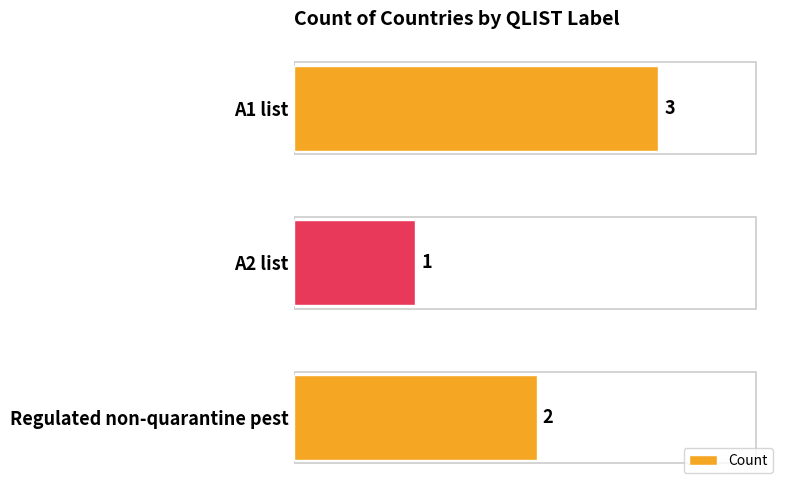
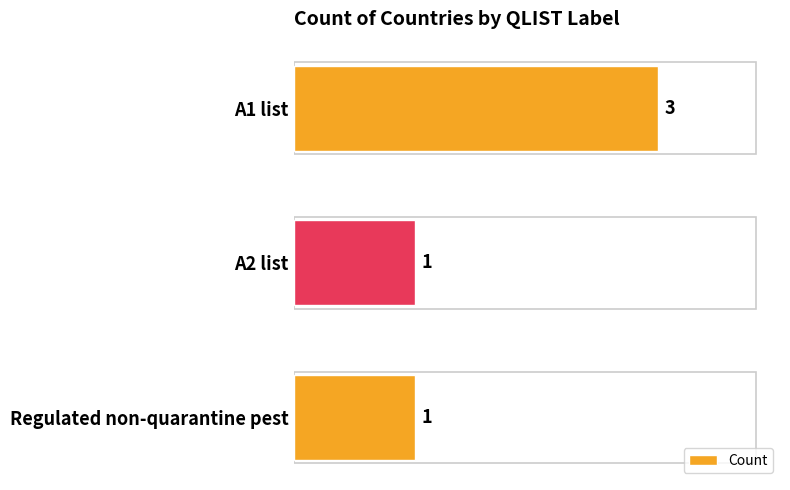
Regulated non-quarantine pest: 2 -> 1
